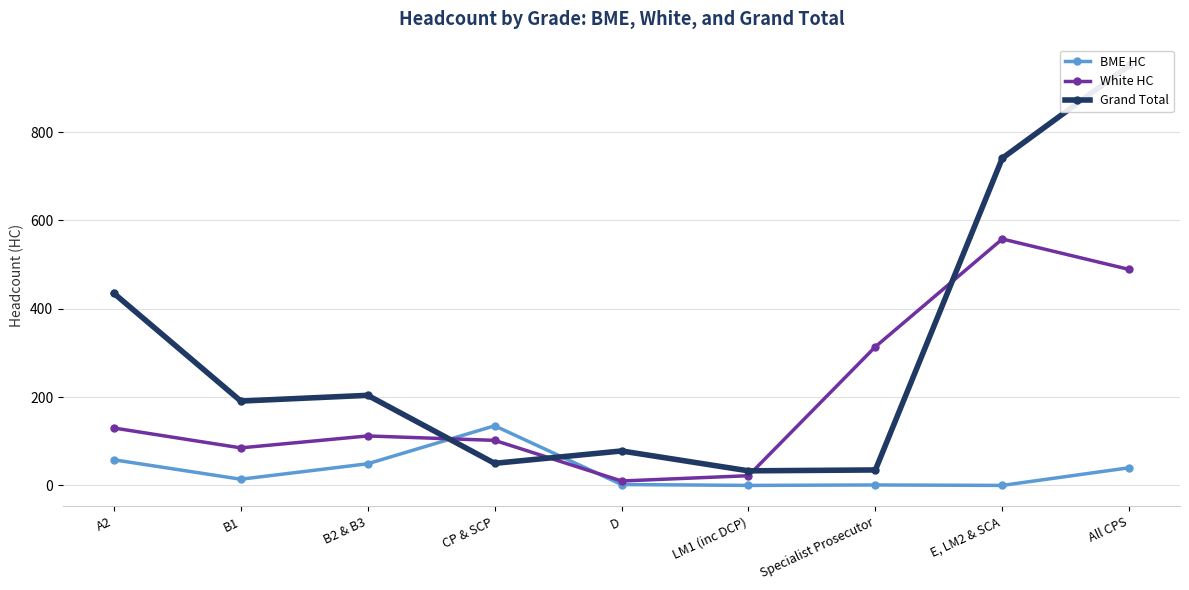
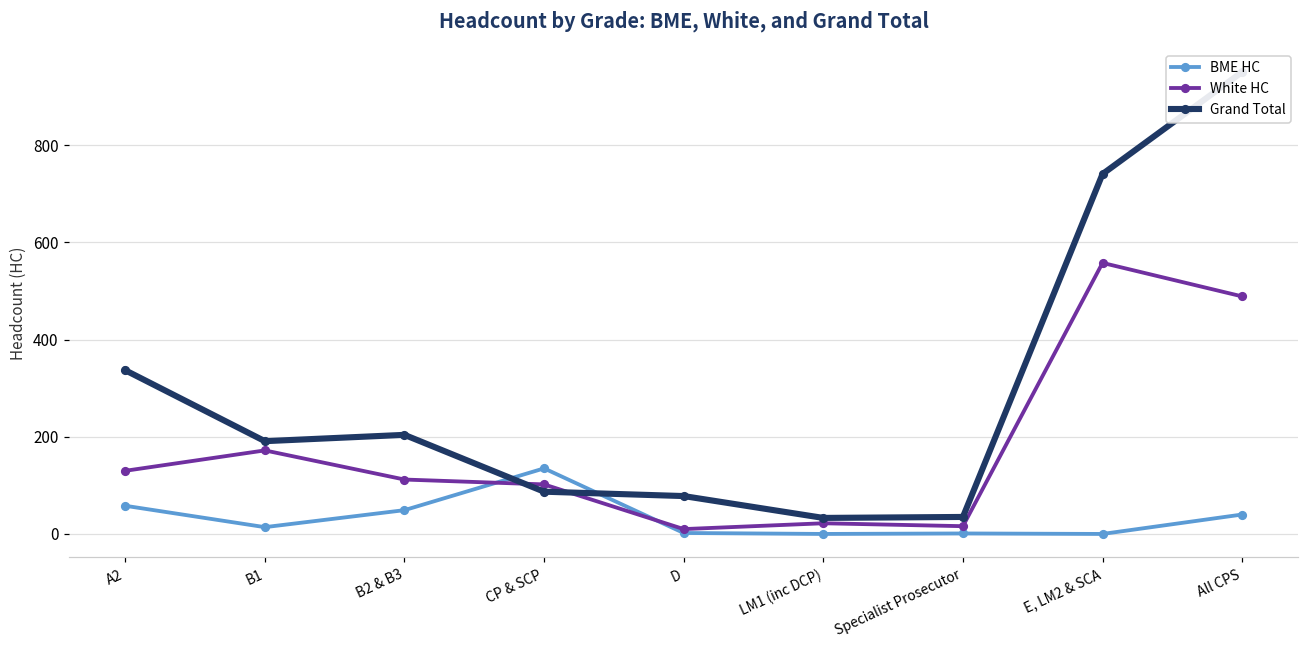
Grand Total, A2: 440 -> 340
White HC, B1: 90 -> 170
Grand Total, CP & SCP: 50 -> 90
White HC, Specialist Prosecutor: 310 -> 20
